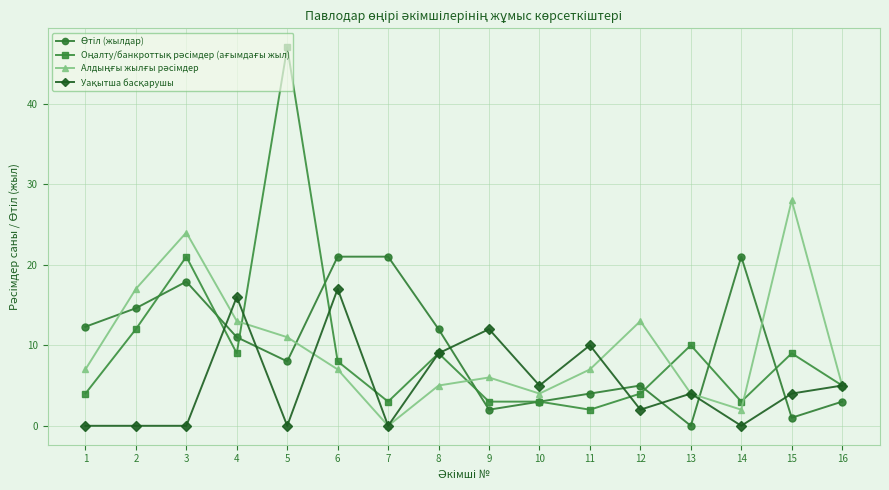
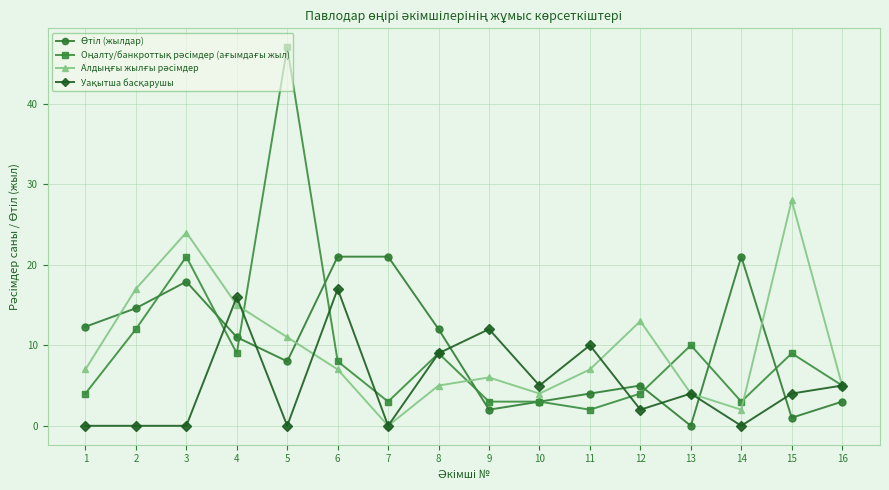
Алдыңғы жылғы рәсімдер, 4: 13 -> 15
